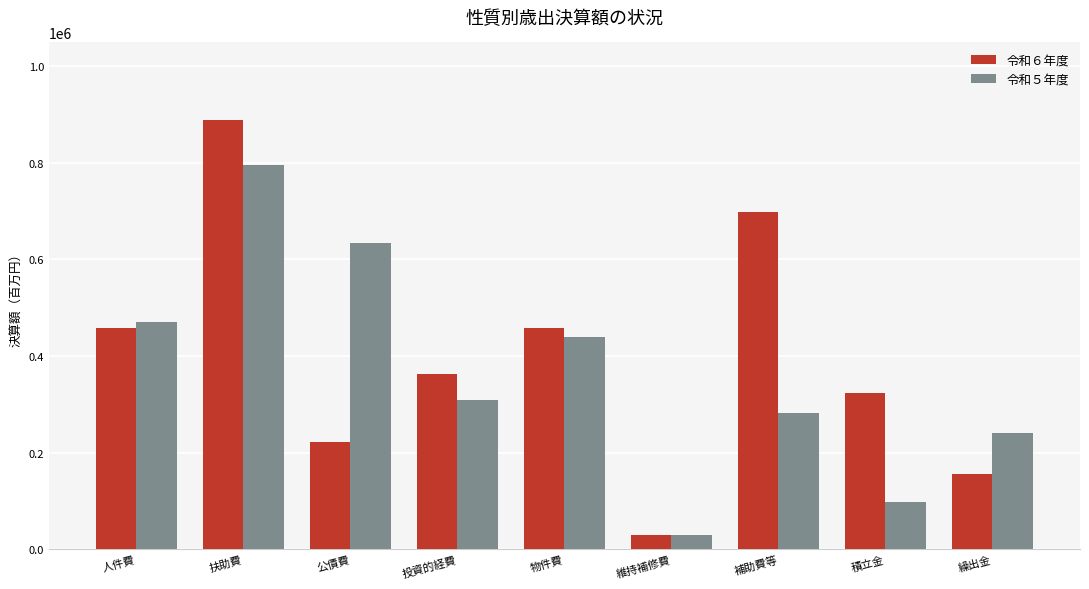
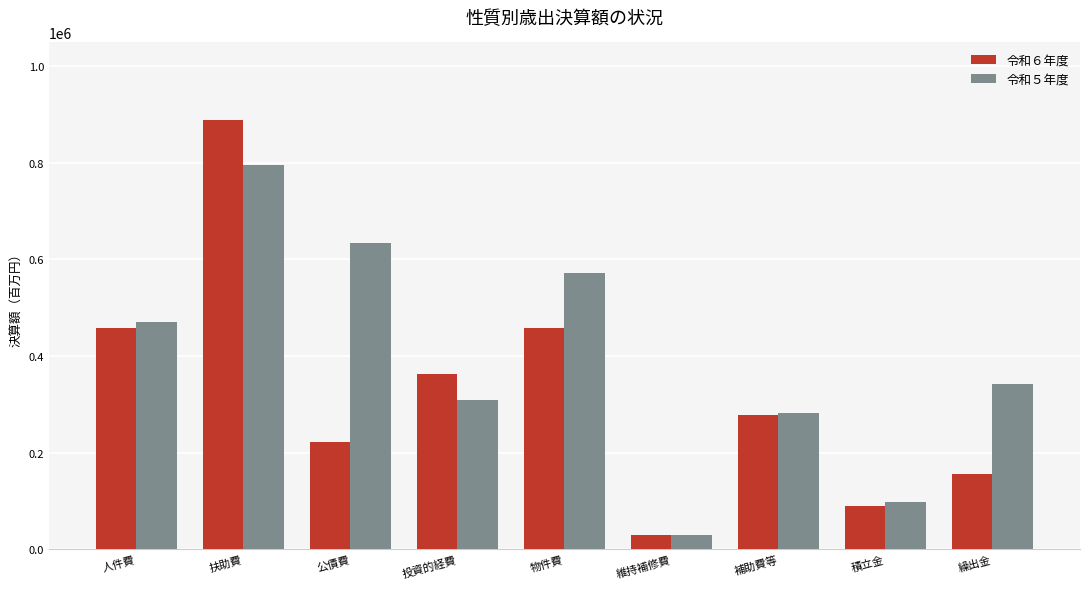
令和５年度, 物件費: 440000 -> 570000
令和６年度, 補助費等: 700000 -> 280000
令和６年度, 積立金: 320000 -> 90000
令和５年度, 繰出金: 240000 -> 340000
